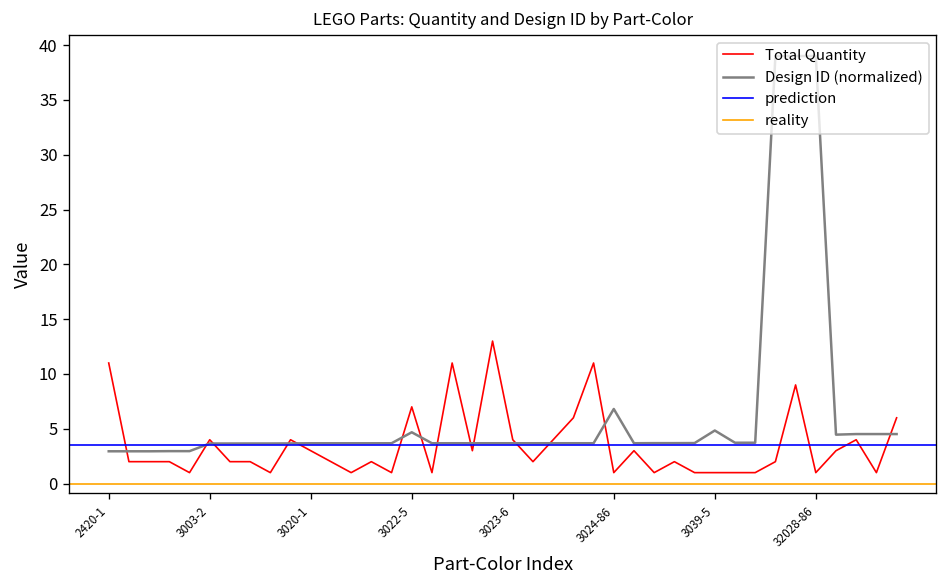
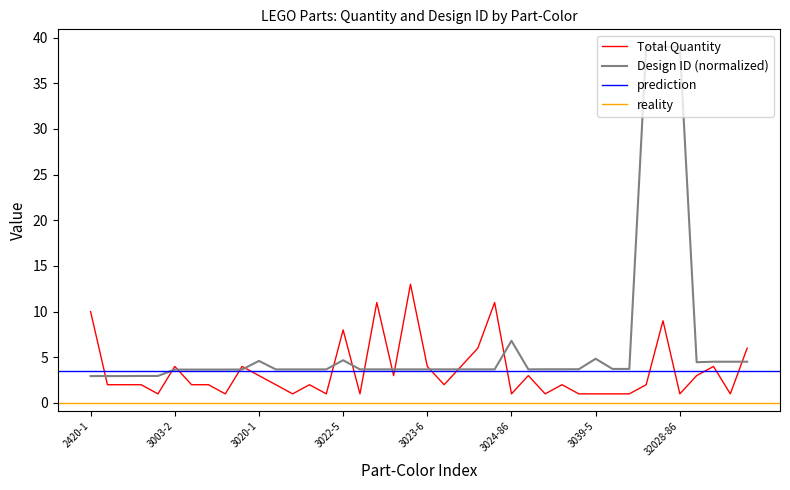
Total Quantity, 2420-1: 11 -> 10
Design ID (normalized), 3020-1: 4 -> 5
Total Quantity, 3022-5: 7 -> 8
